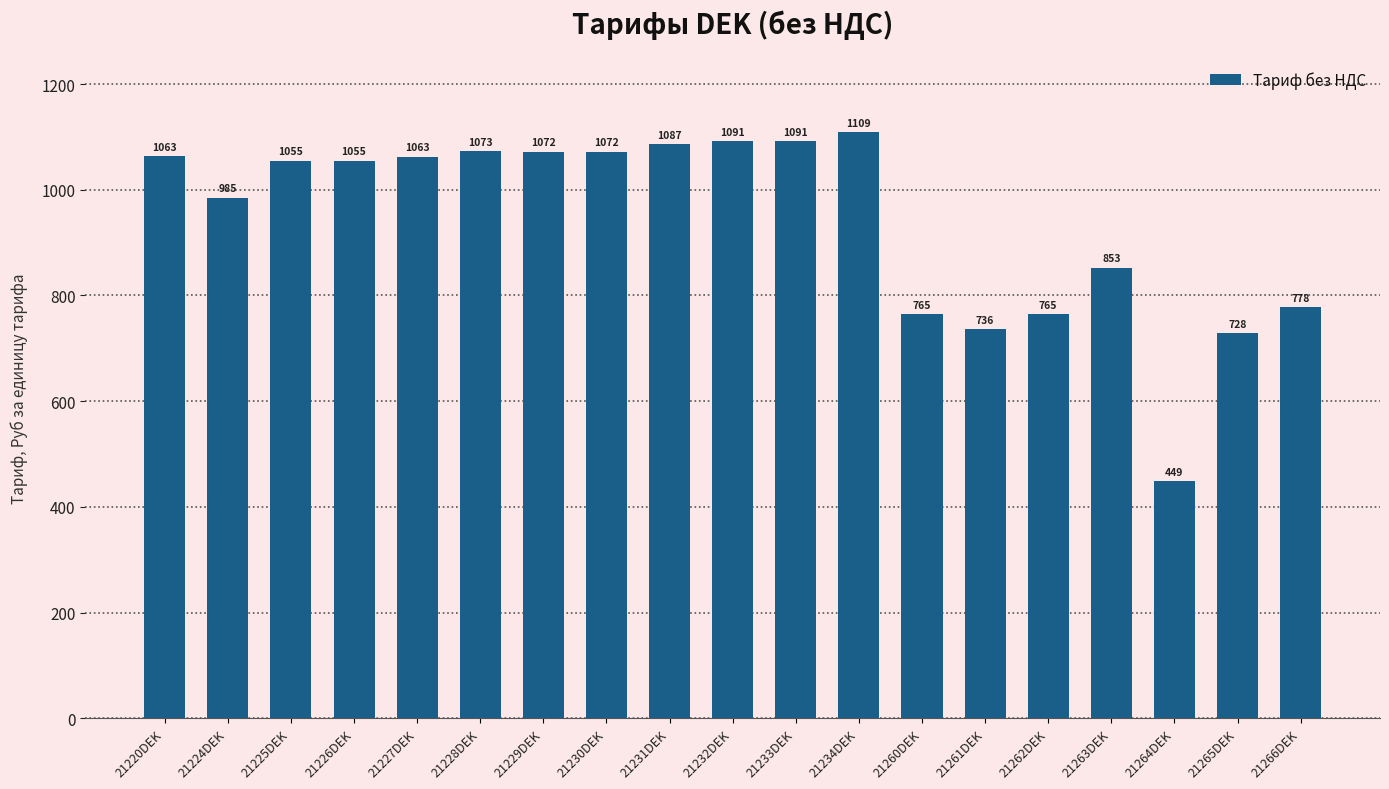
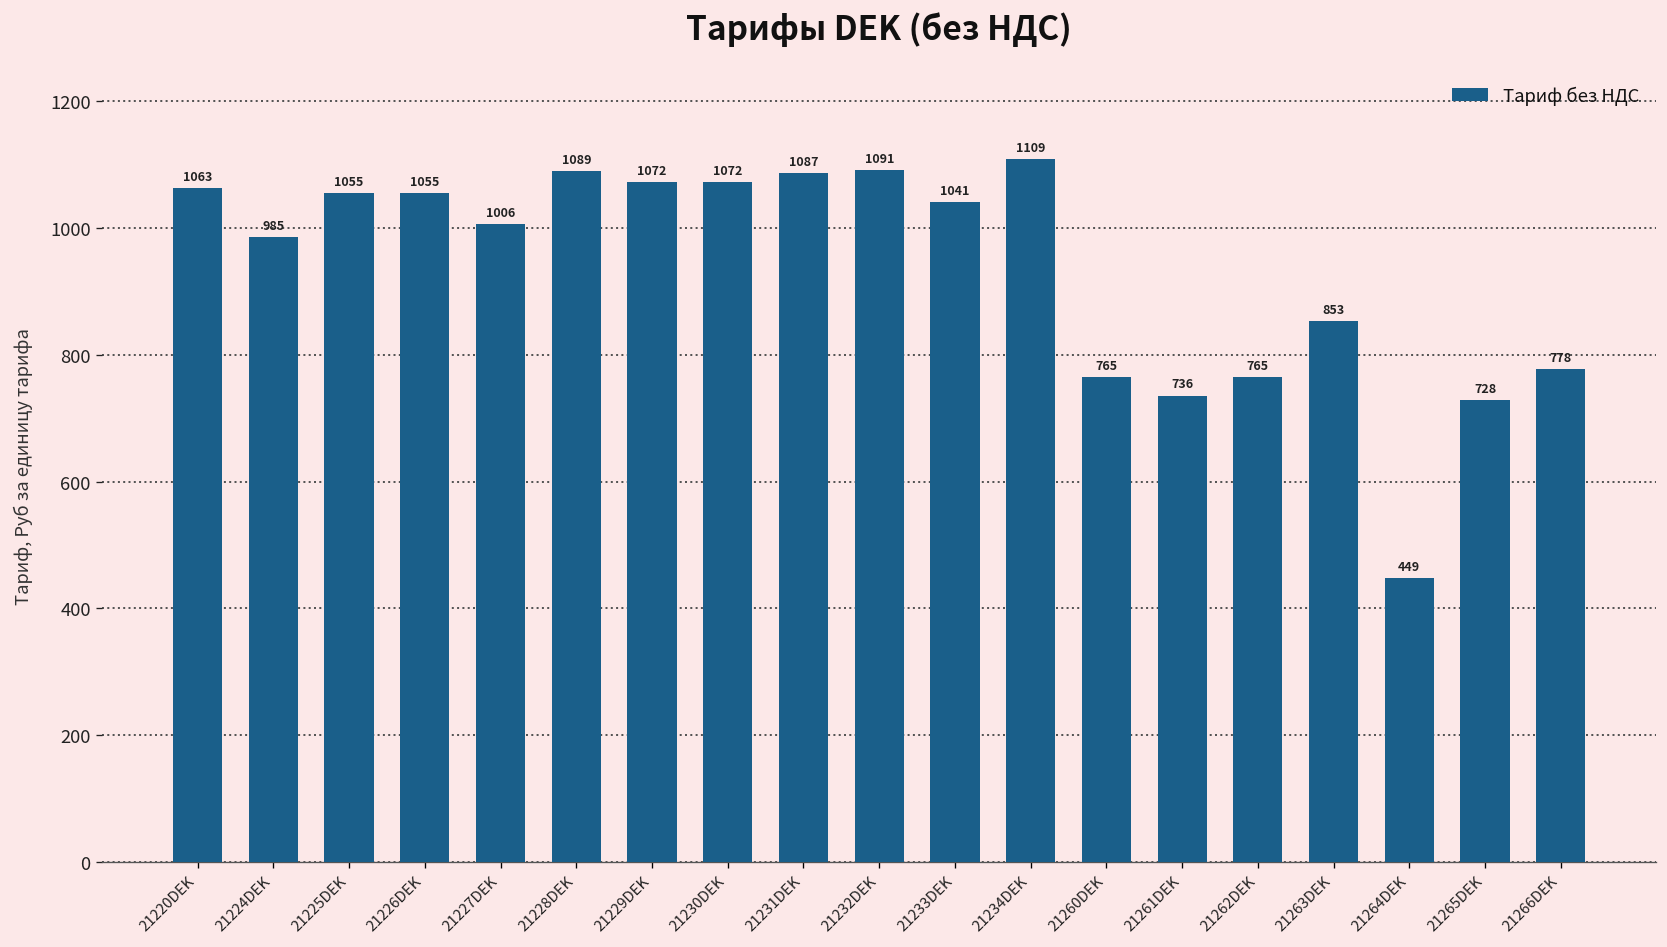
21227DEK: 1063 -> 1006
21228DEK: 1073 -> 1089
21233DEK: 1091 -> 1041
